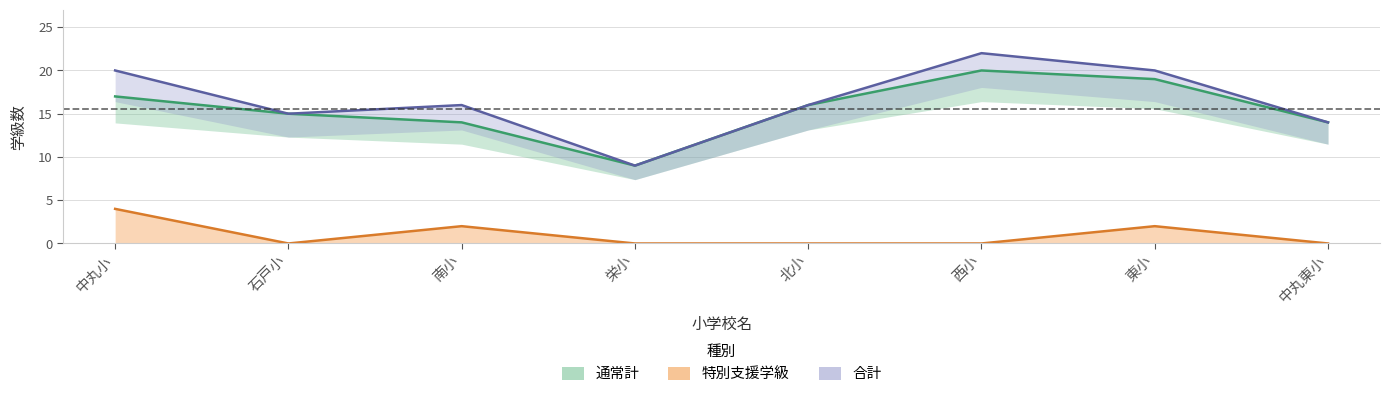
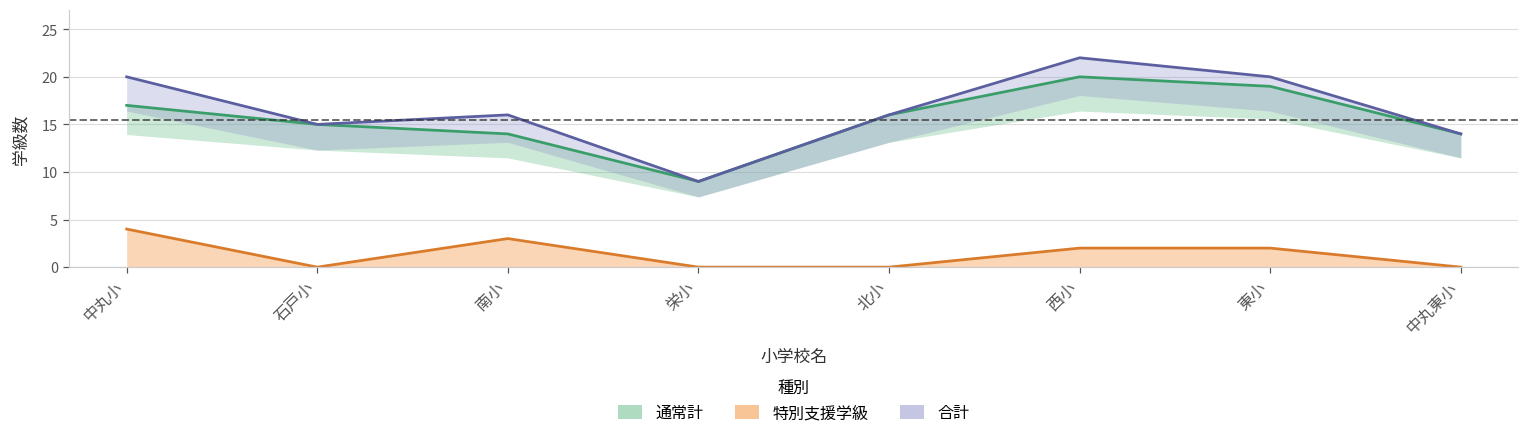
特別支援学級, 南小: 2 -> 3
特別支援学級, 西小: 0 -> 2
